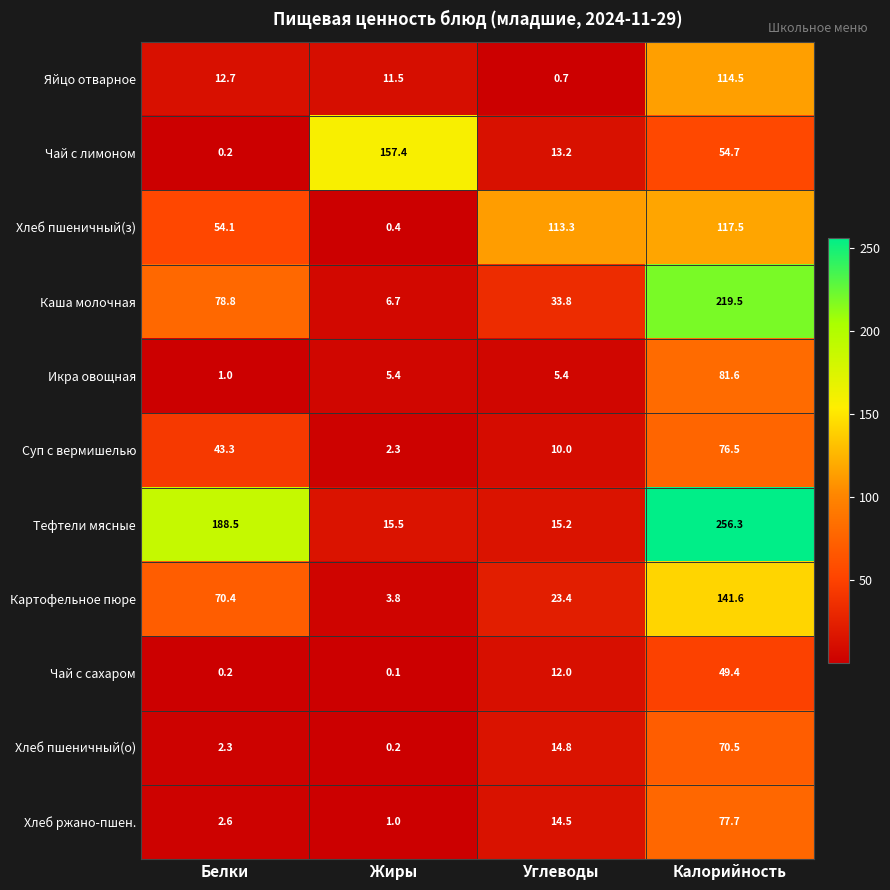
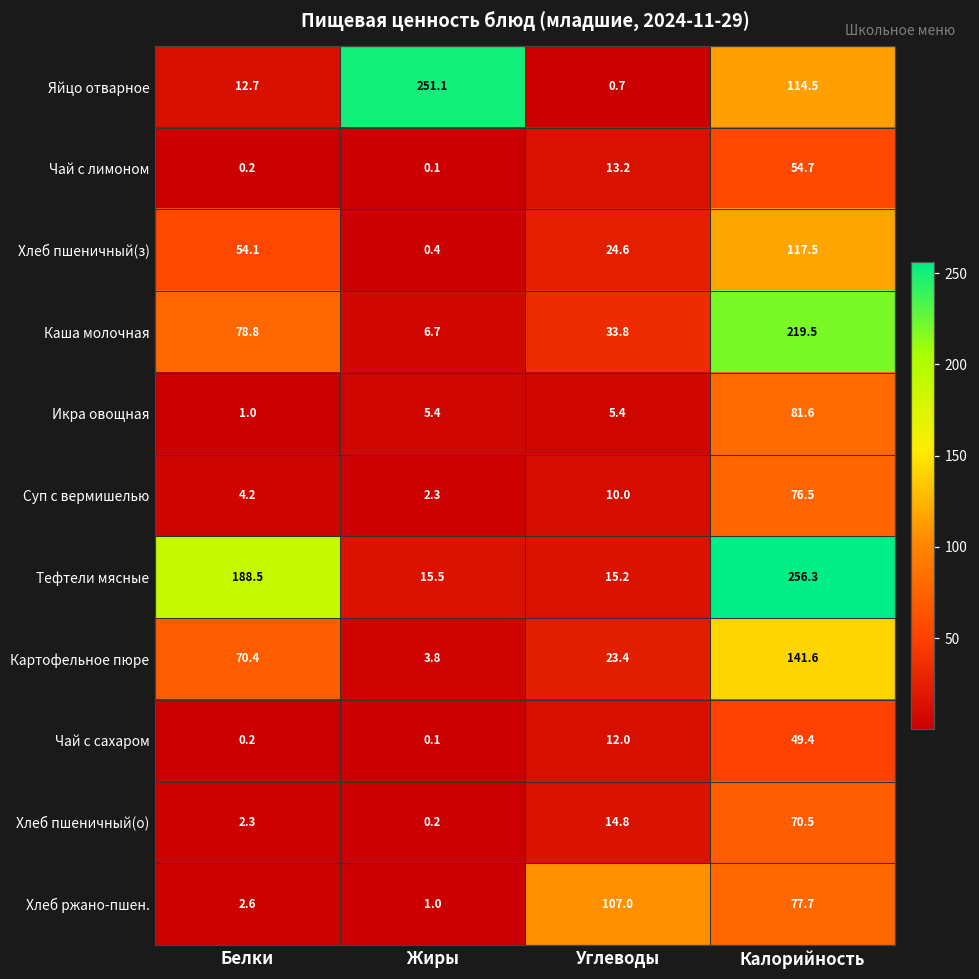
Яйцо отварное, Жиры: 11.5 -> 251.1
Чай с лимоном, Жиры: 157.4 -> 0.1
Хлеб пшеничный(з), Углеводы: 113.3 -> 24.6
Суп с вермишелью, Белки: 43.3 -> 4.2
Хлеб ржано-пшен., Углеводы: 14.5 -> 107.0
